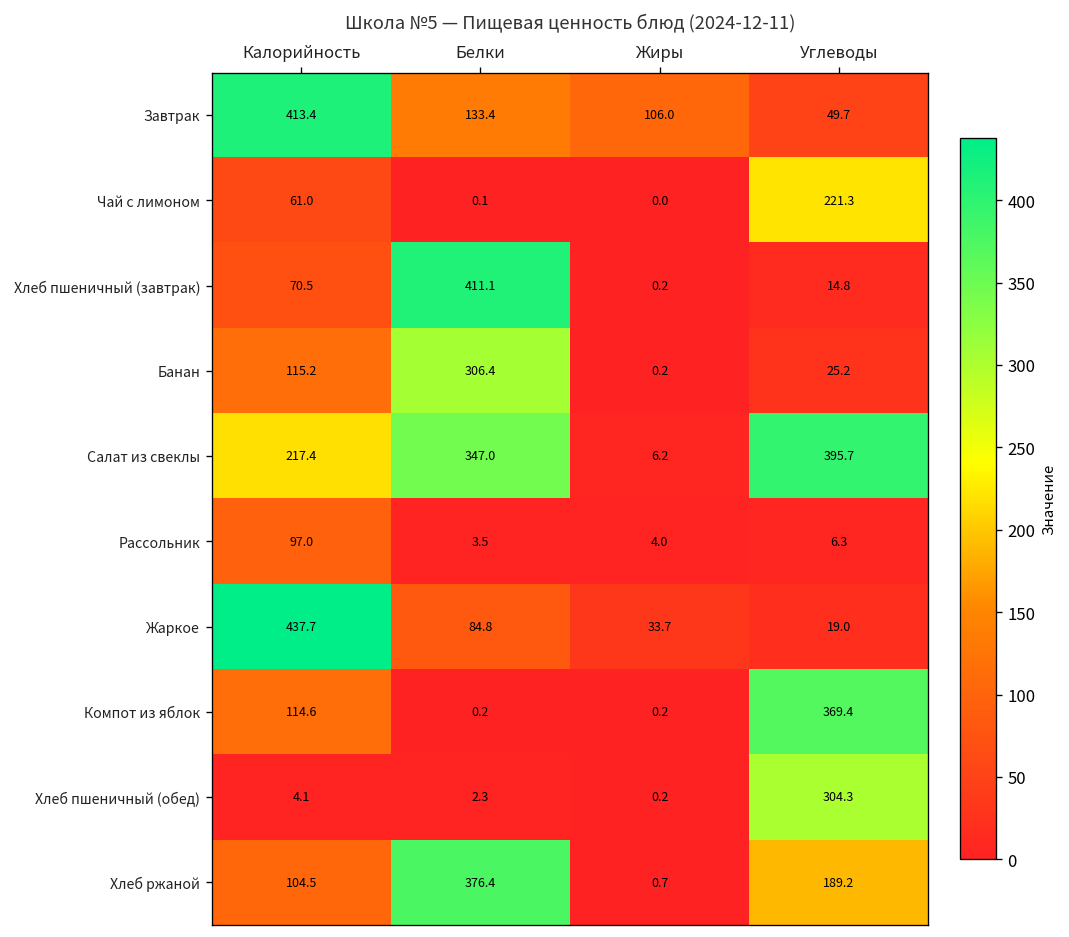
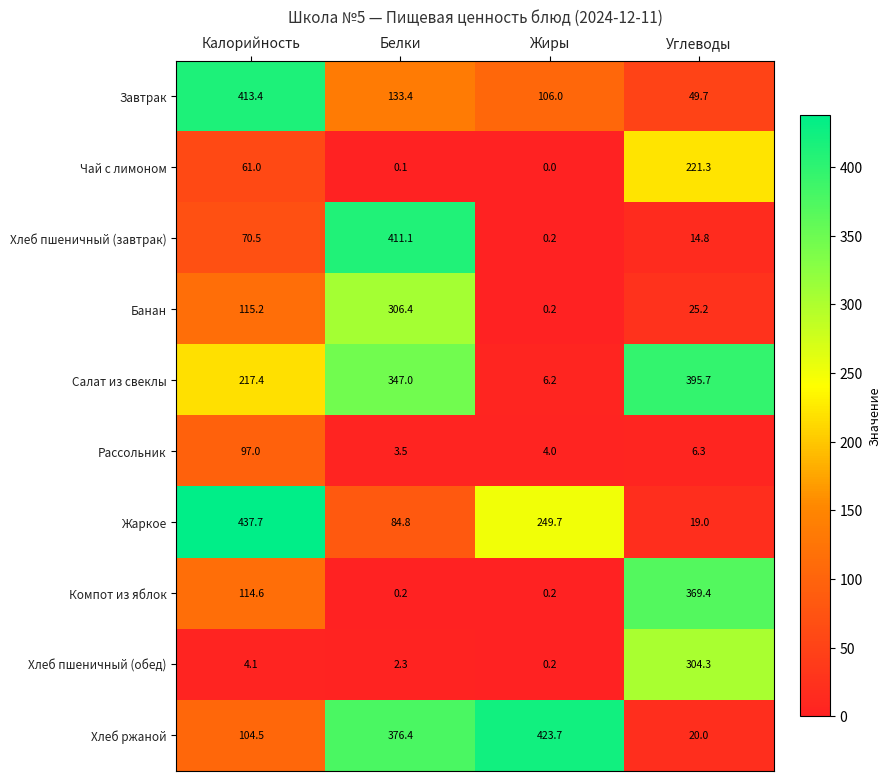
Жаркое, Жиры: 33.7 -> 249.7
Хлеб ржаной, Жиры: 0.7 -> 423.7
Хлеб ржаной, Углеводы: 189.2 -> 20.0
